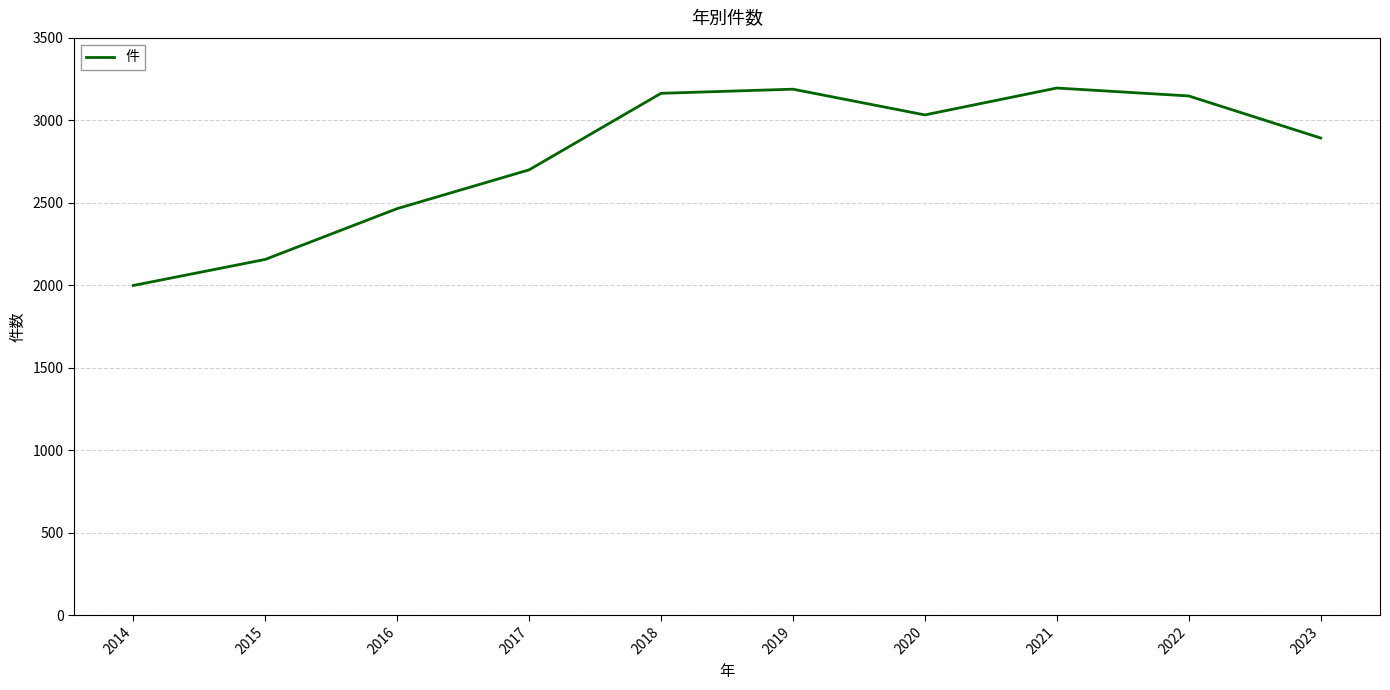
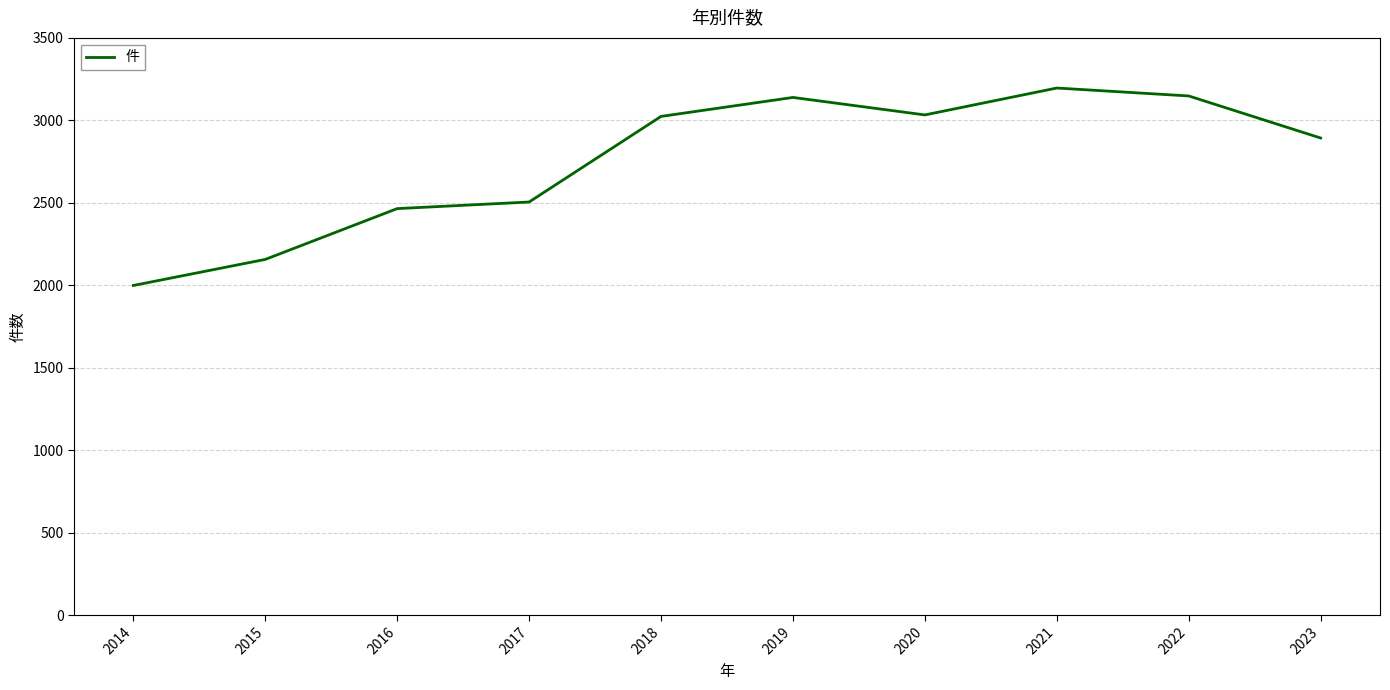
2017: 2700 -> 2510
2018: 3160 -> 3020
2019: 3190 -> 3140
